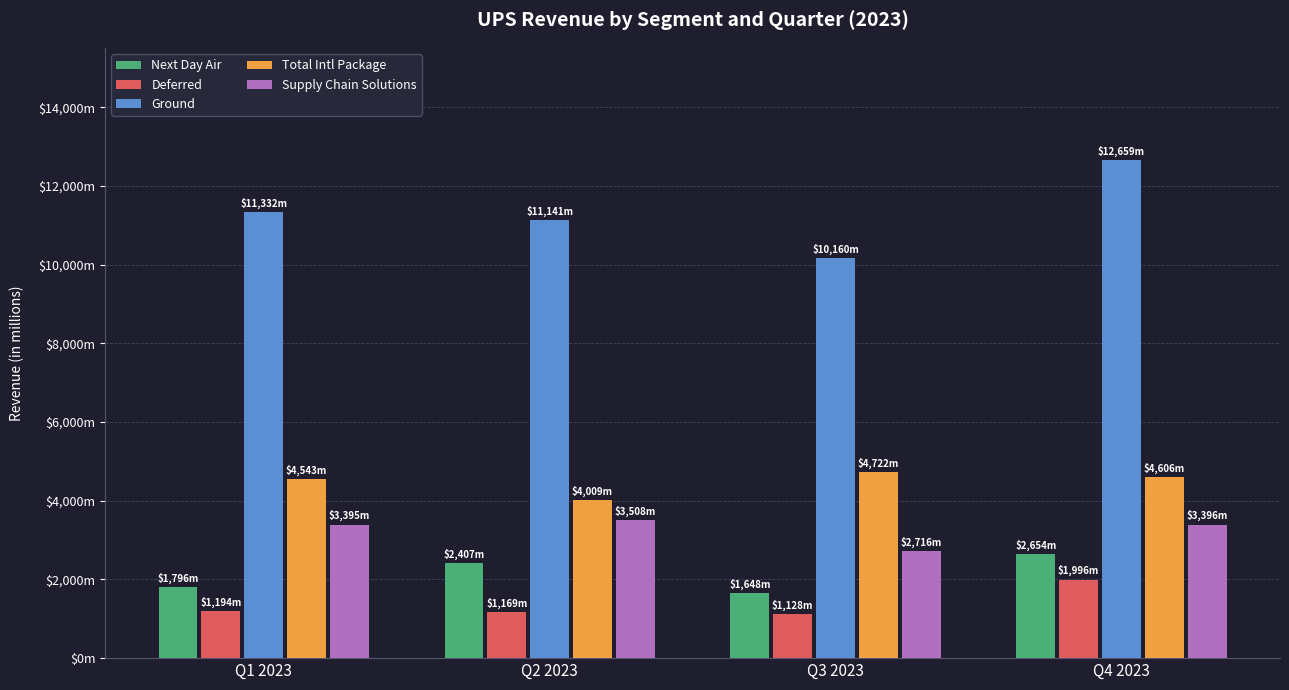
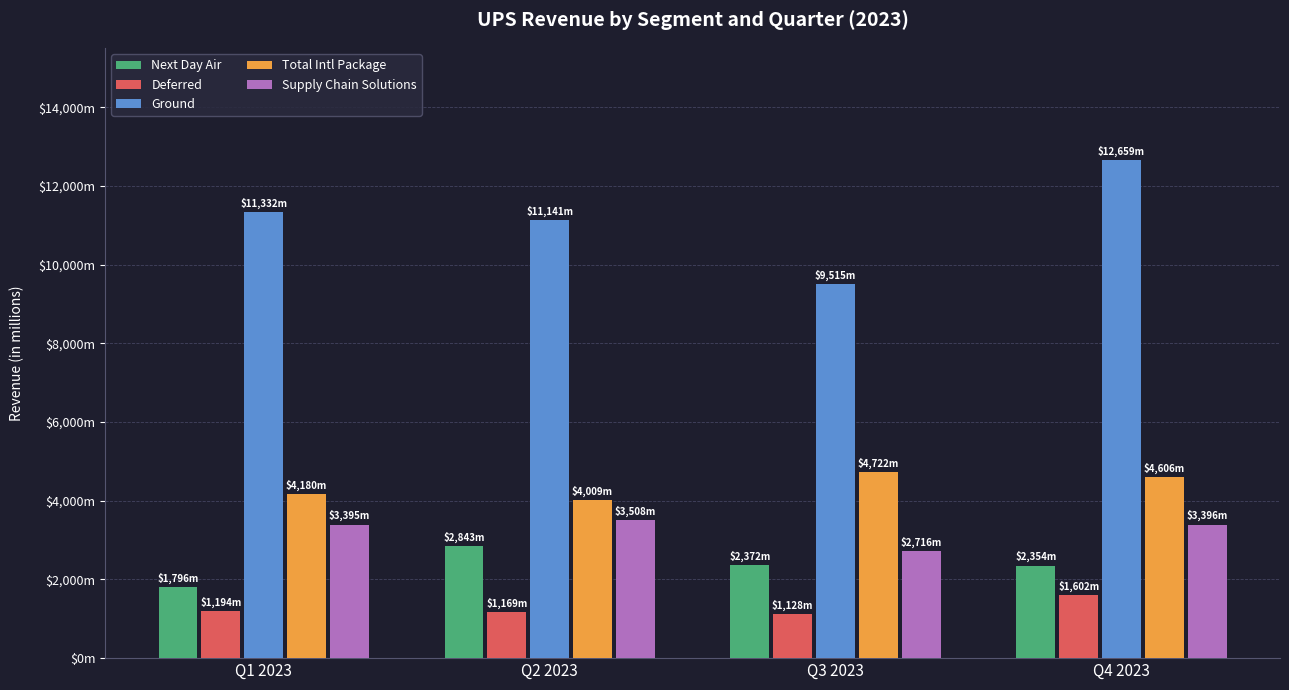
Total Intl Package, Q1 2023: $4,543m -> $4,180m
Next Day Air, Q2 2023: $2,407m -> $2,843m
Next Day Air, Q3 2023: $1,648m -> $2,372m
Ground, Q3 2023: $10,160m -> $9,515m
Next Day Air, Q4 2023: $2,654m -> $2,354m
Deferred, Q4 2023: $1,996m -> $1,602m
